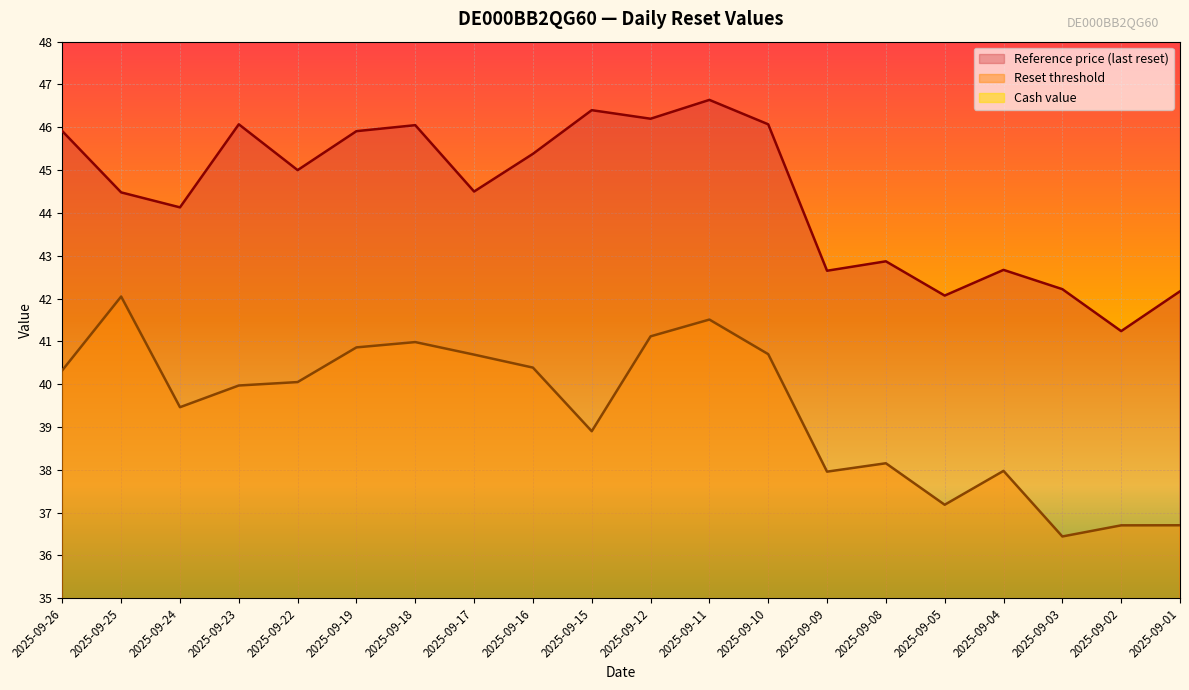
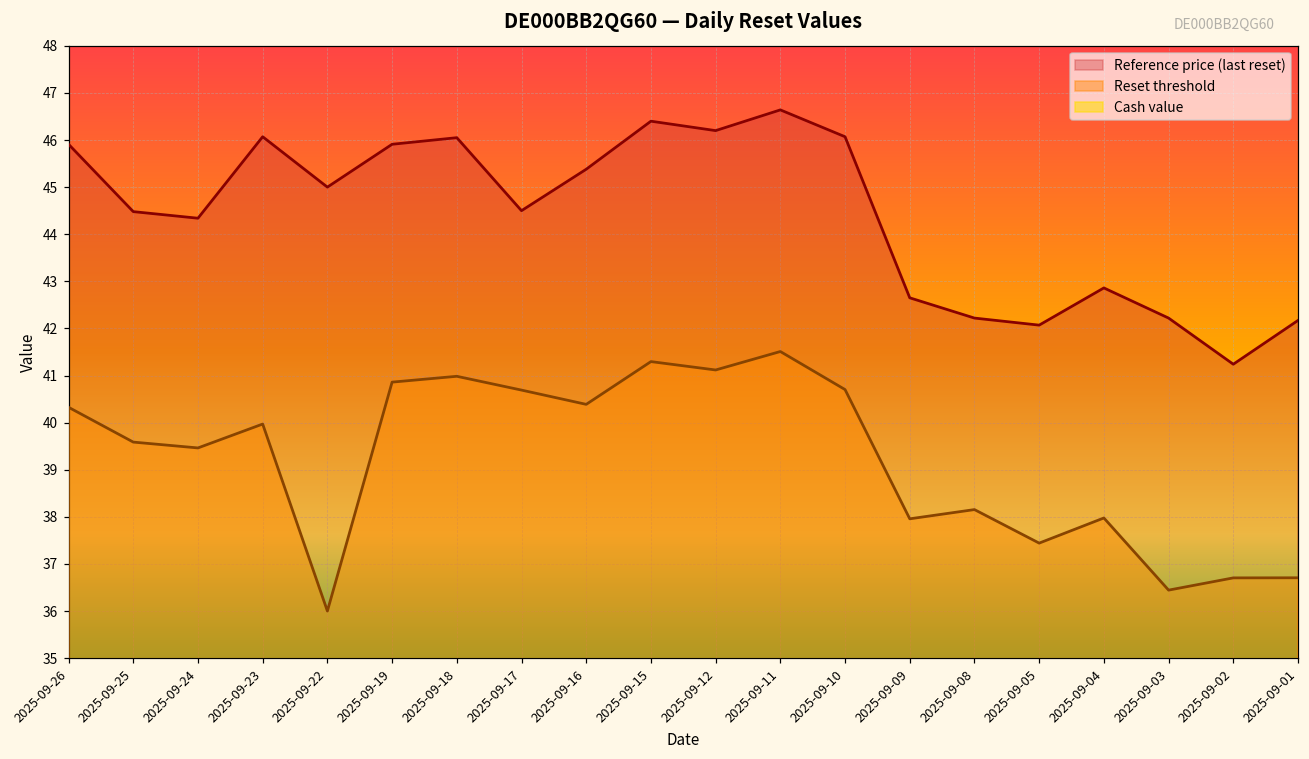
Reset threshold, 2025-09-25: 42.0 -> 39.6
Reference price (last reset), 2025-09-24: 44.1 -> 44.3
Reset threshold, 2025-09-22: 40.1 -> 36.0
Reset threshold, 2025-09-15: 38.9 -> 41.3
Reference price (last reset), 2025-09-08: 42.9 -> 42.2
Reset threshold, 2025-09-05: 37.2 -> 37.4
Reference price (last reset), 2025-09-04: 42.7 -> 42.9
